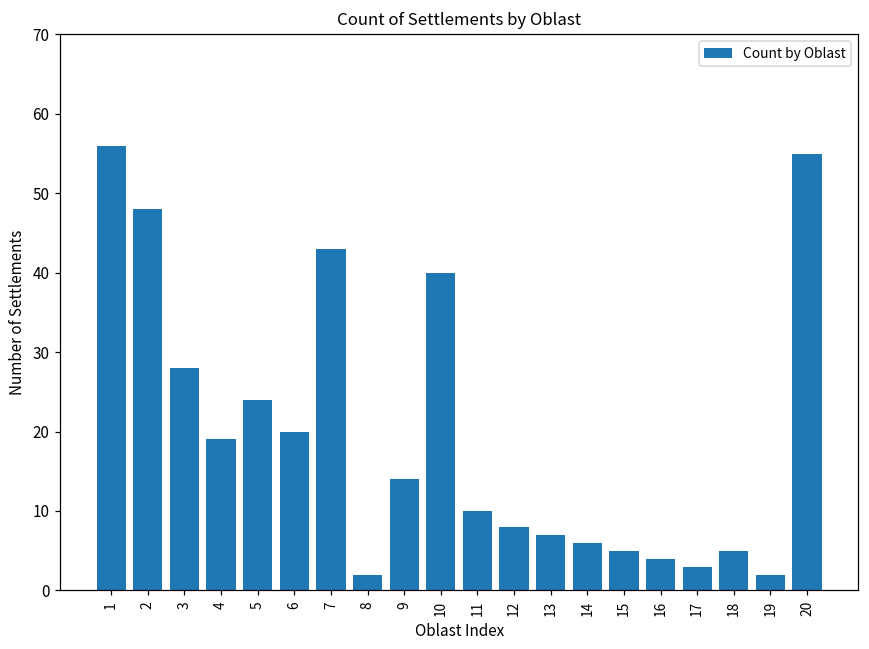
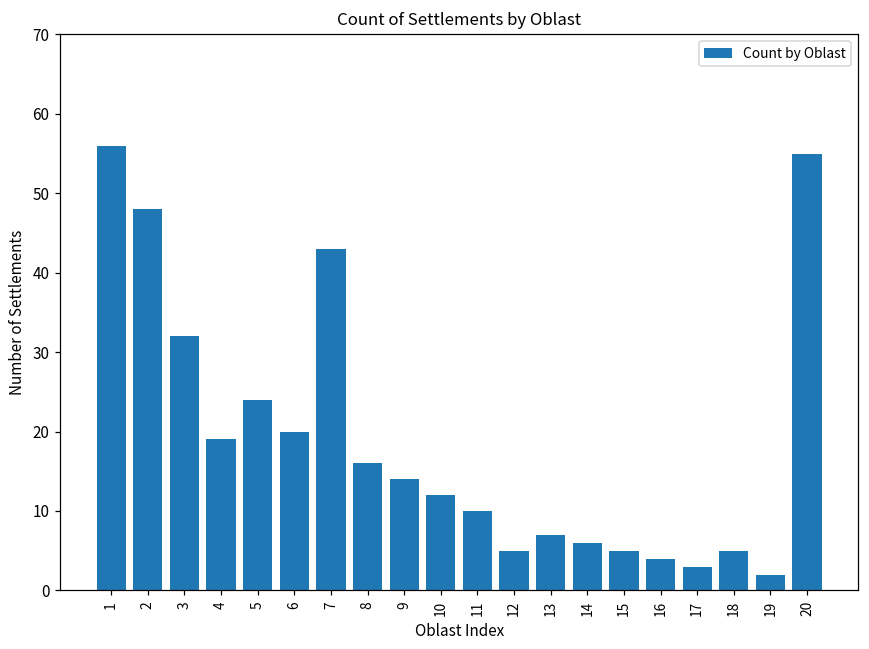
3: 28 -> 32
8: 2 -> 16
10: 40 -> 12
12: 8 -> 5
